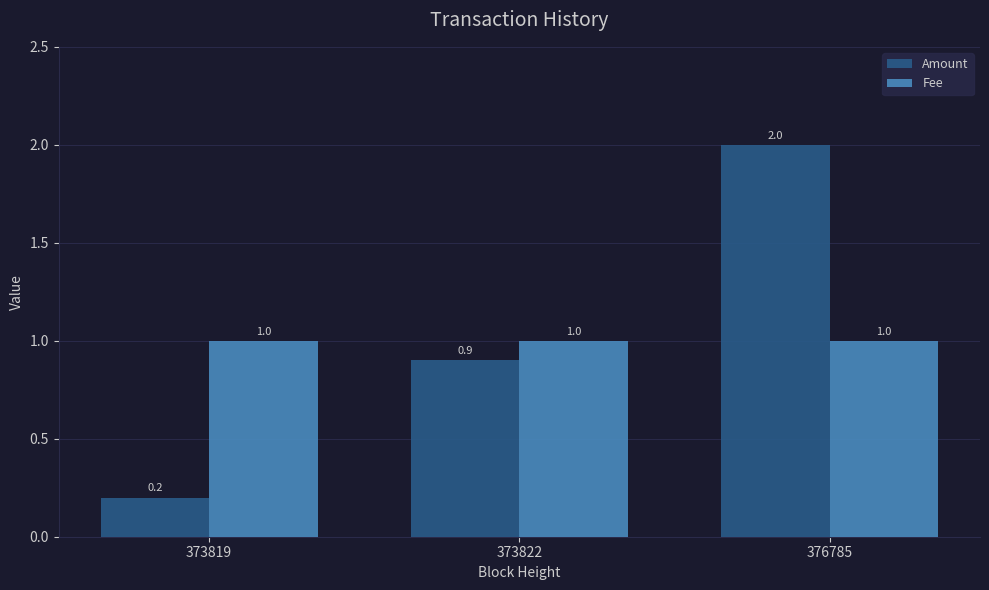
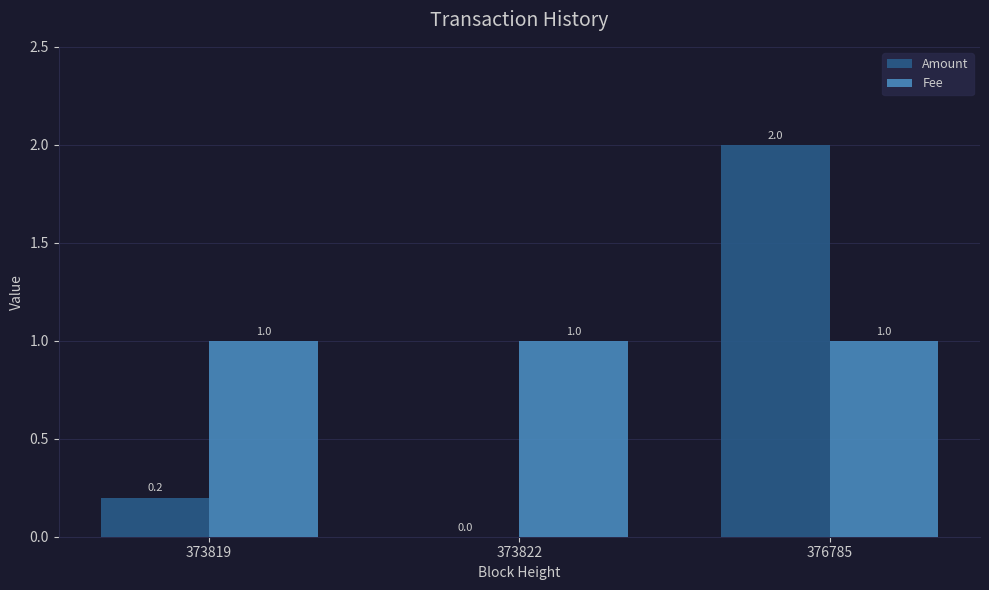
Amount, 373822: 0.9 -> 0.0
